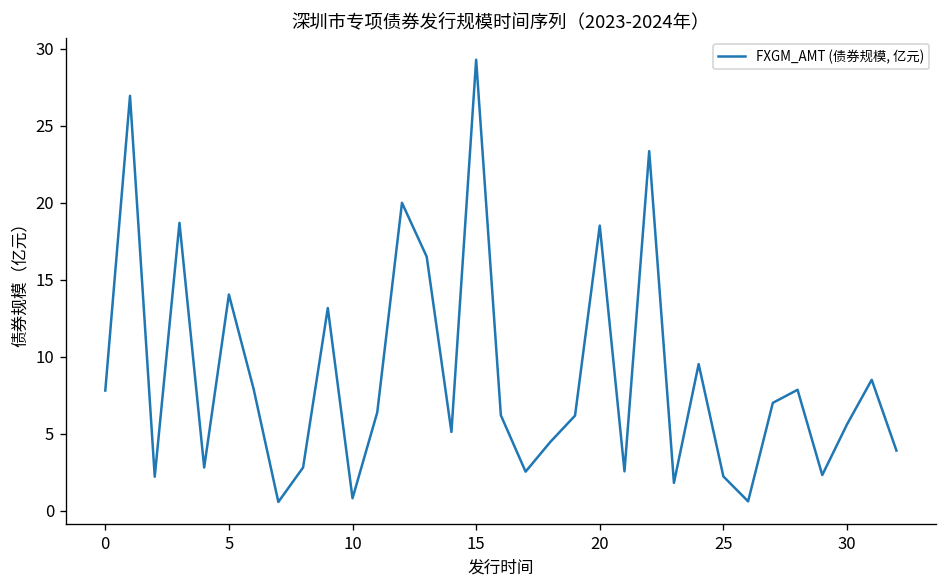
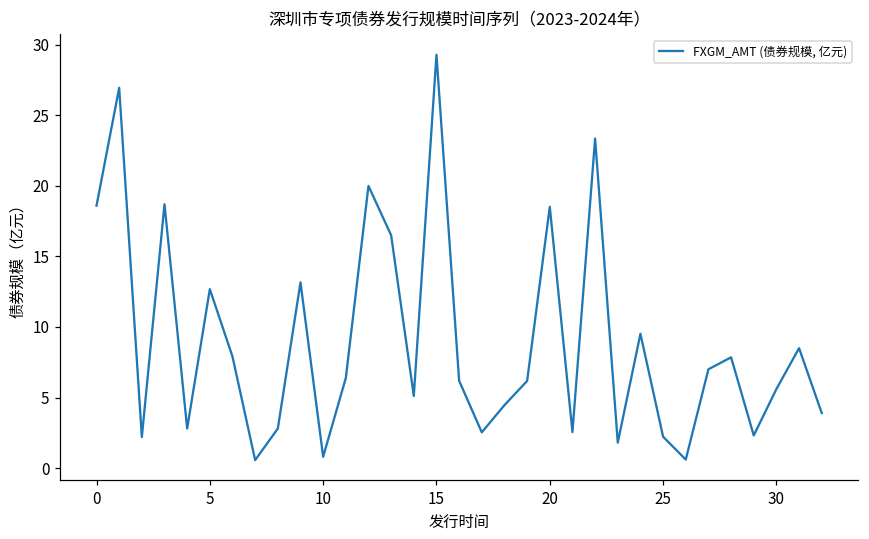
0: 7.8 -> 18.6
5: 14.0 -> 12.7
